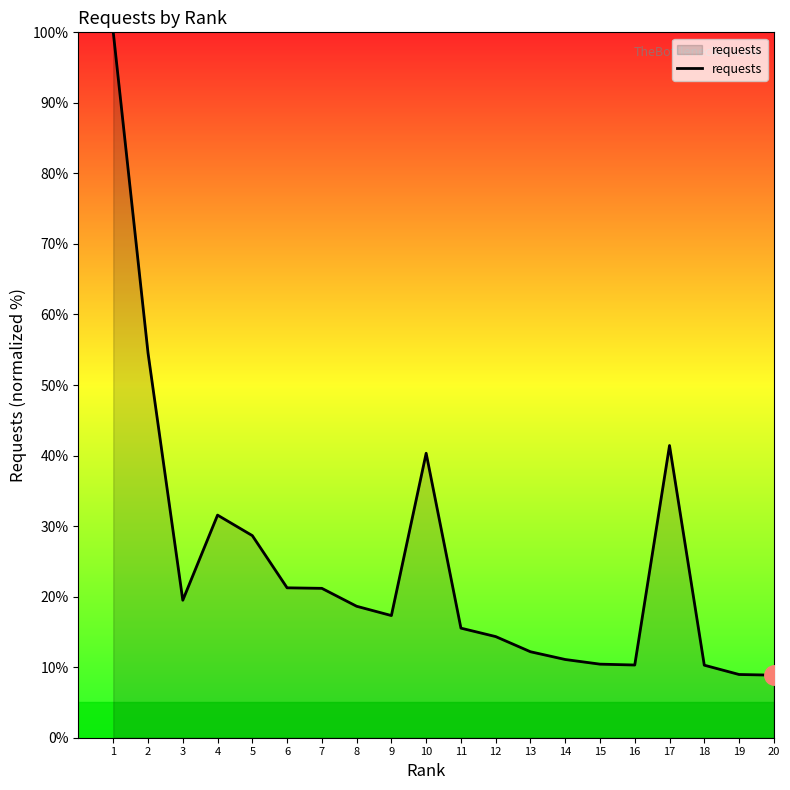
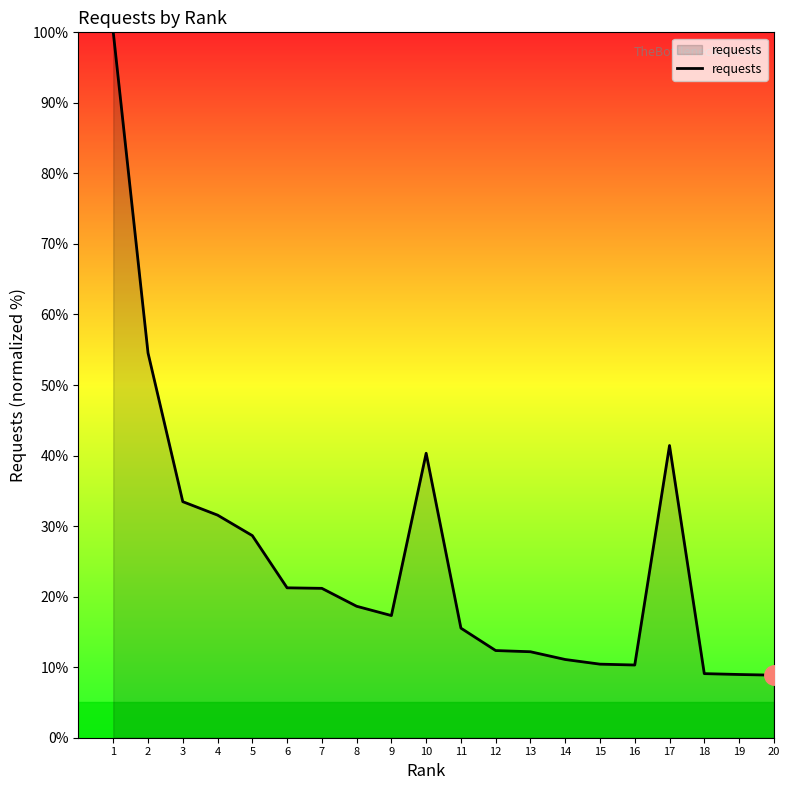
requests, 3: 19% -> 33%
requests, 12: 14% -> 12%
requests, 18: 10% -> 9%
